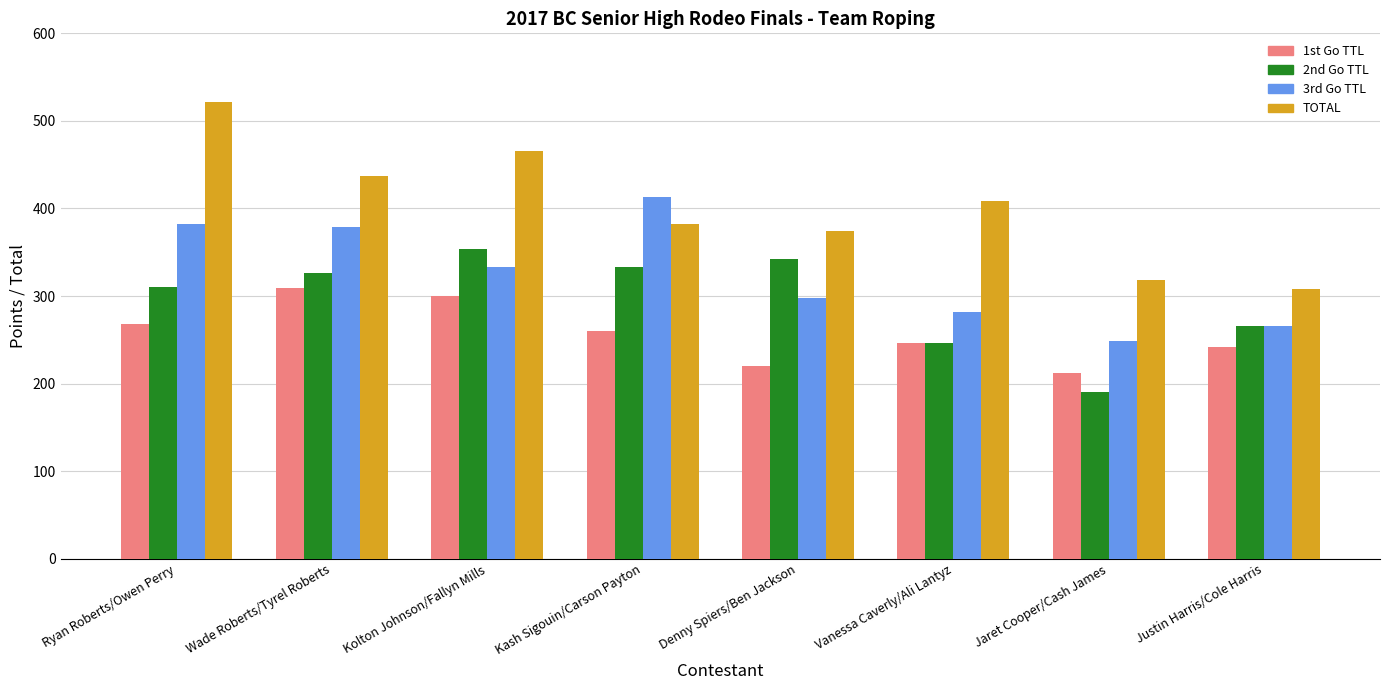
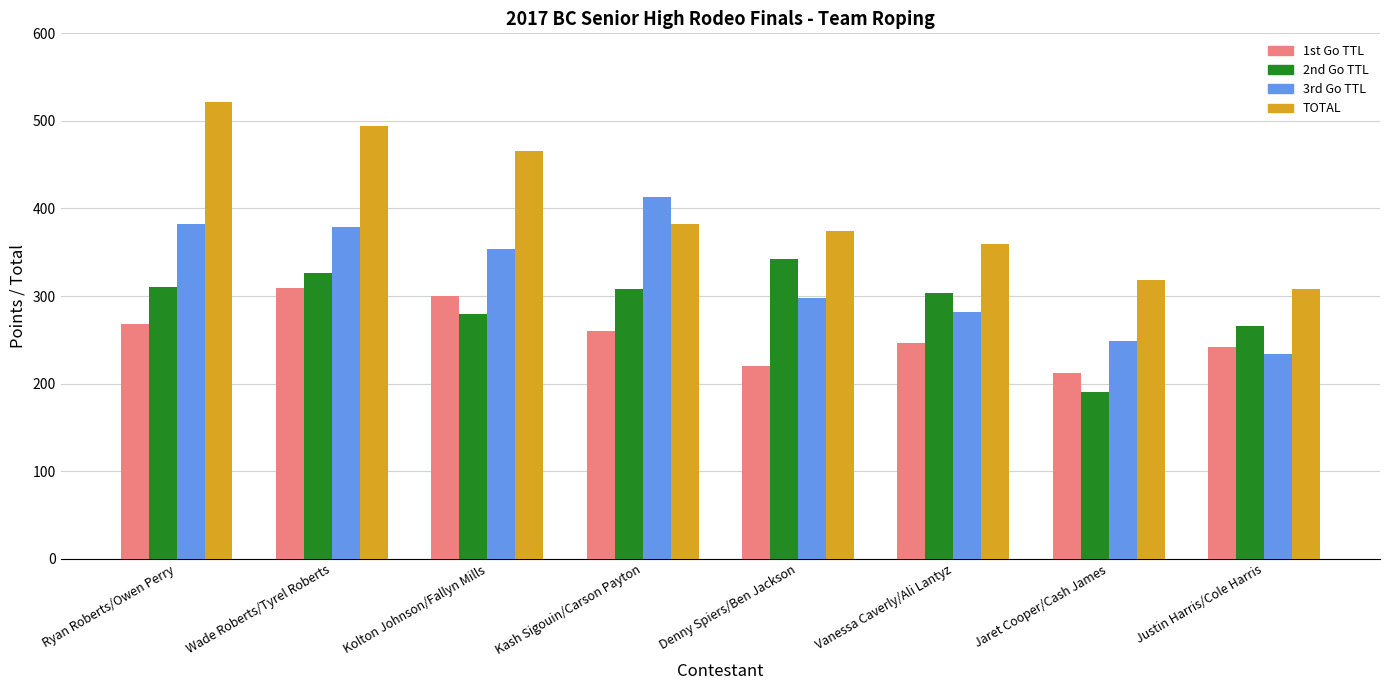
TOTAL, Wade Roberts/Tyrel Roberts: 440 -> 490
2nd Go TTL, Kolton Johnson/Fallyn Mills: 350 -> 280
3rd Go TTL, Kolton Johnson/Fallyn Mills: 330 -> 350
2nd Go TTL, Kash Sigouin/Carson Payton: 330 -> 310
2nd Go TTL, Vanessa Caverly/Ali Lantyz: 250 -> 300
TOTAL, Vanessa Caverly/Ali Lantyz: 410 -> 360
3rd Go TTL, Justin Harris/Cole Harris: 270 -> 230
